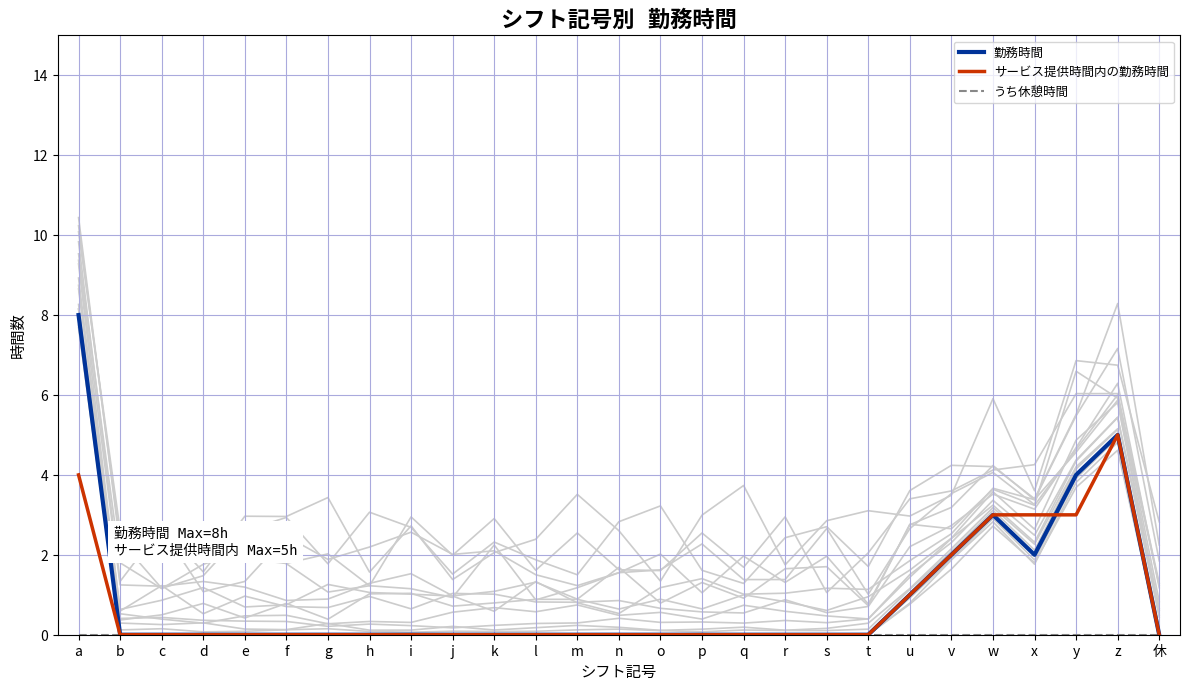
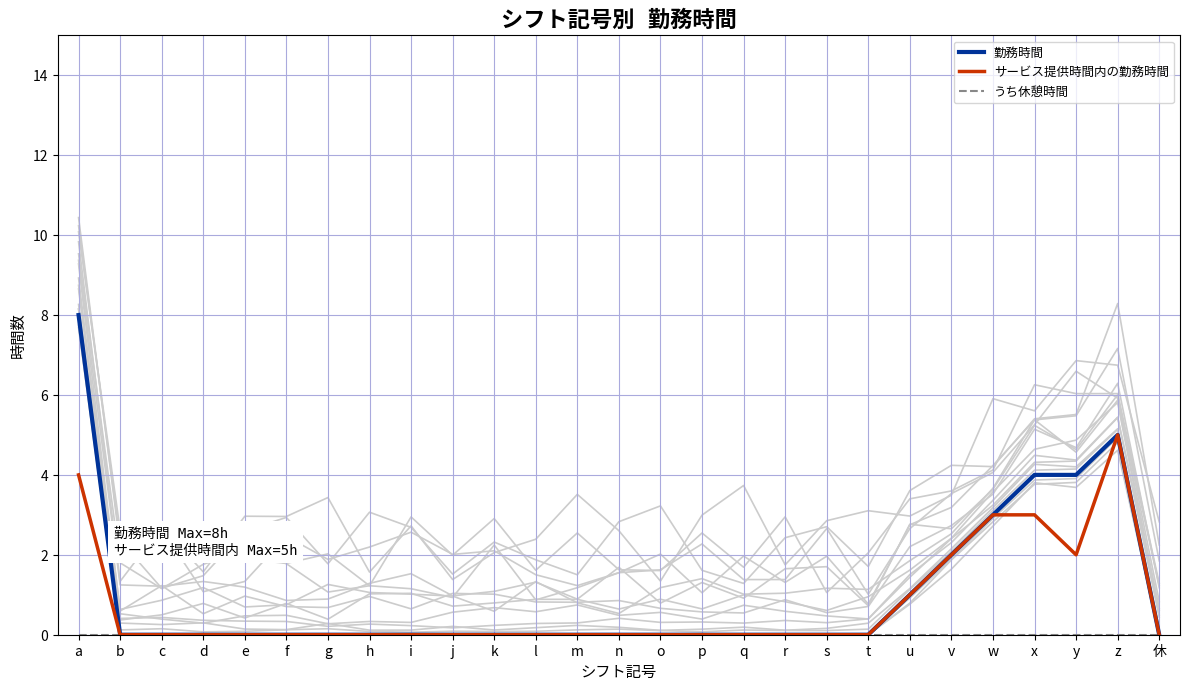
勤務時間, x: 2 -> 4
サービス提供時間内の勤務時間, y: 3 -> 2
